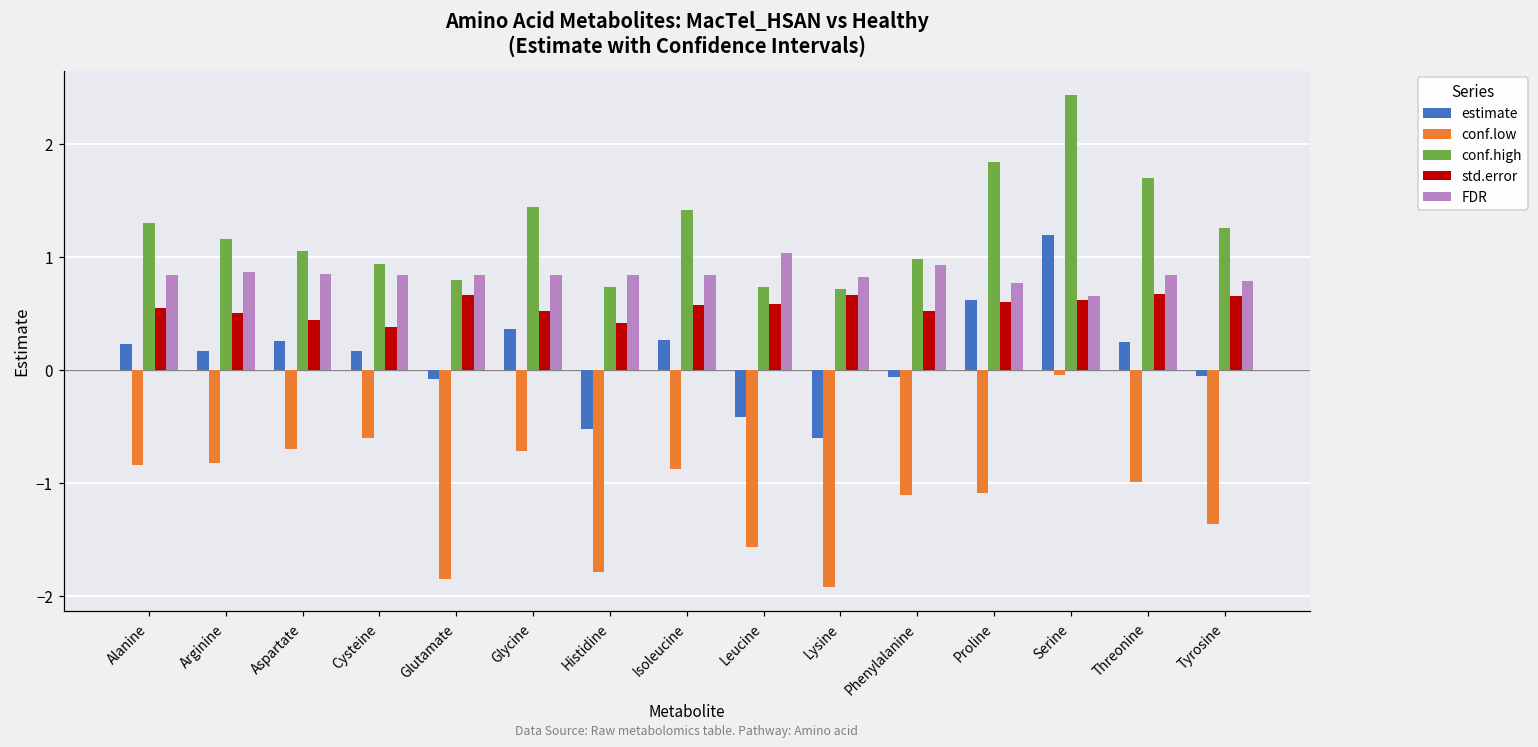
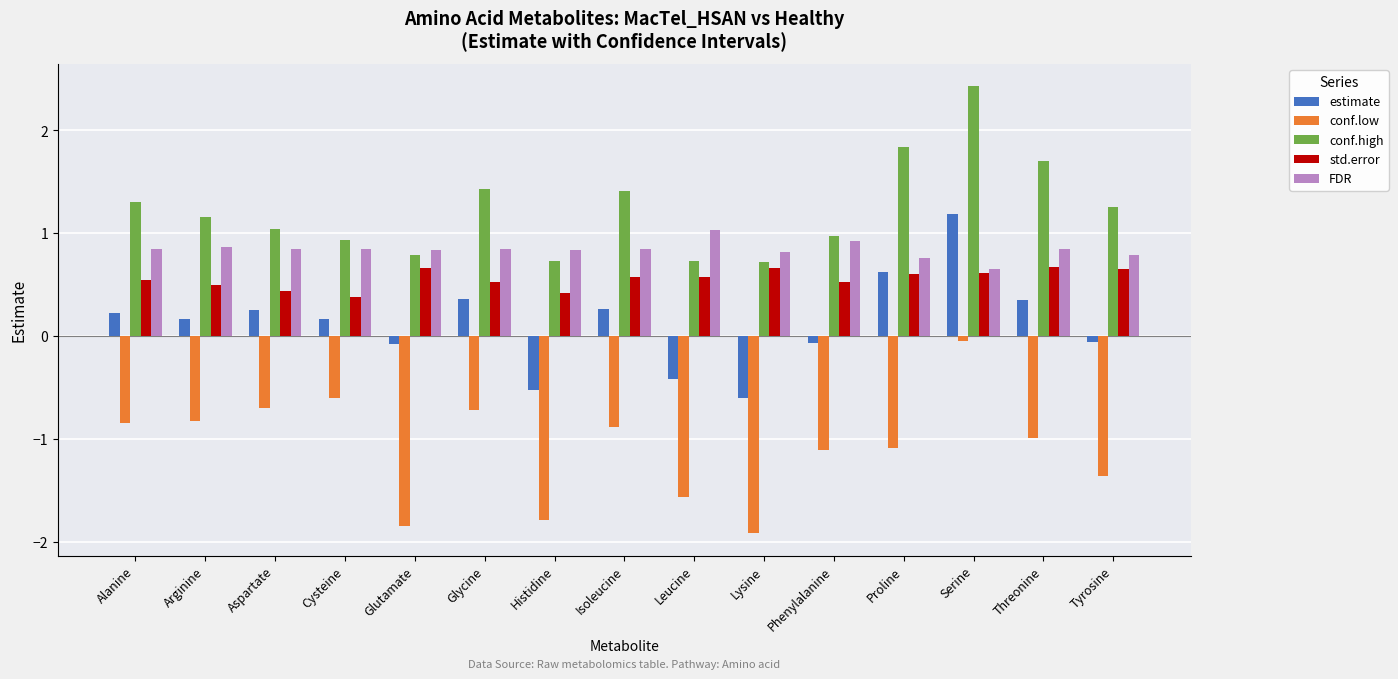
estimate, Threonine: 0.24 -> 0.36
